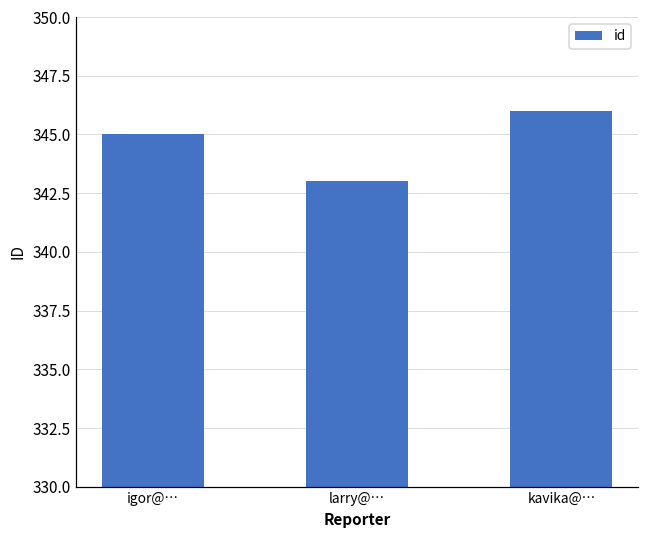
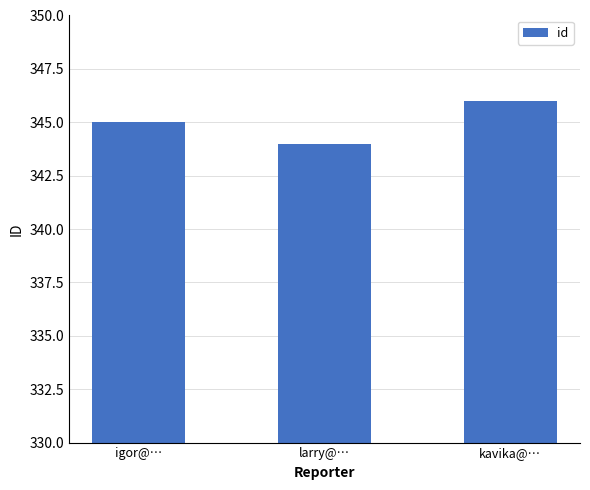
larry@…: 343 -> 344
